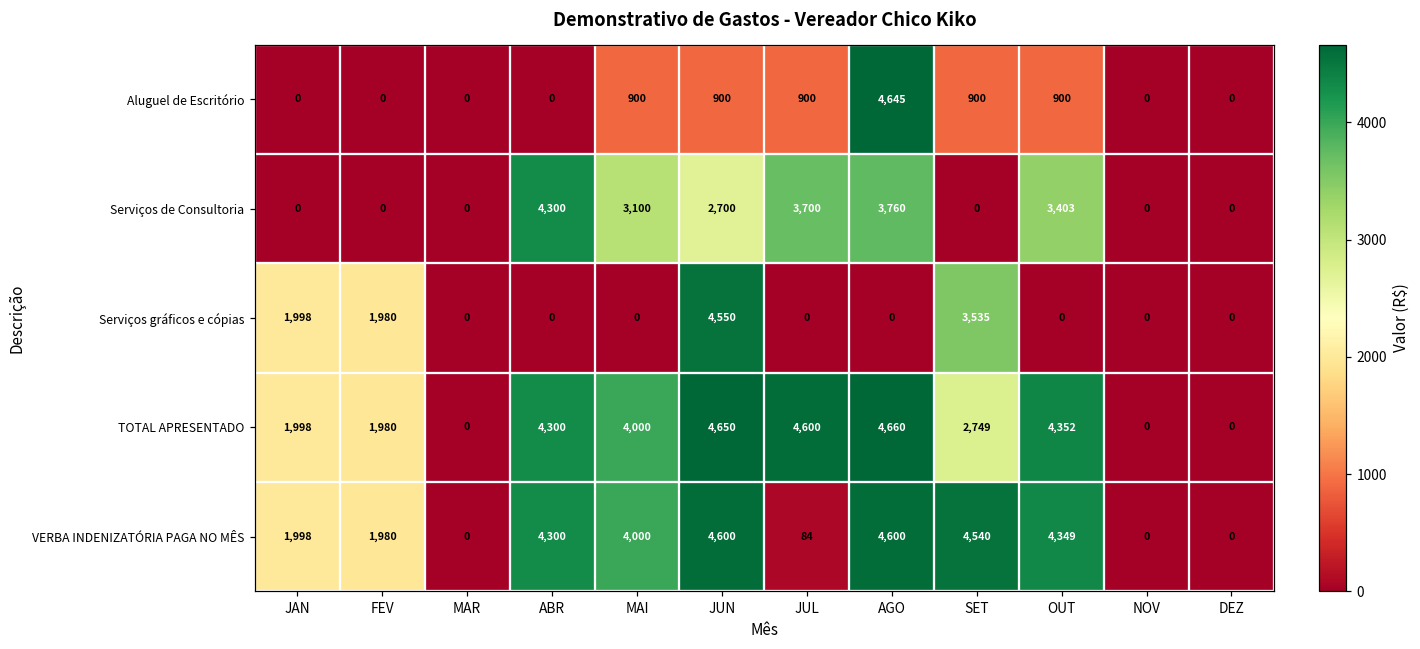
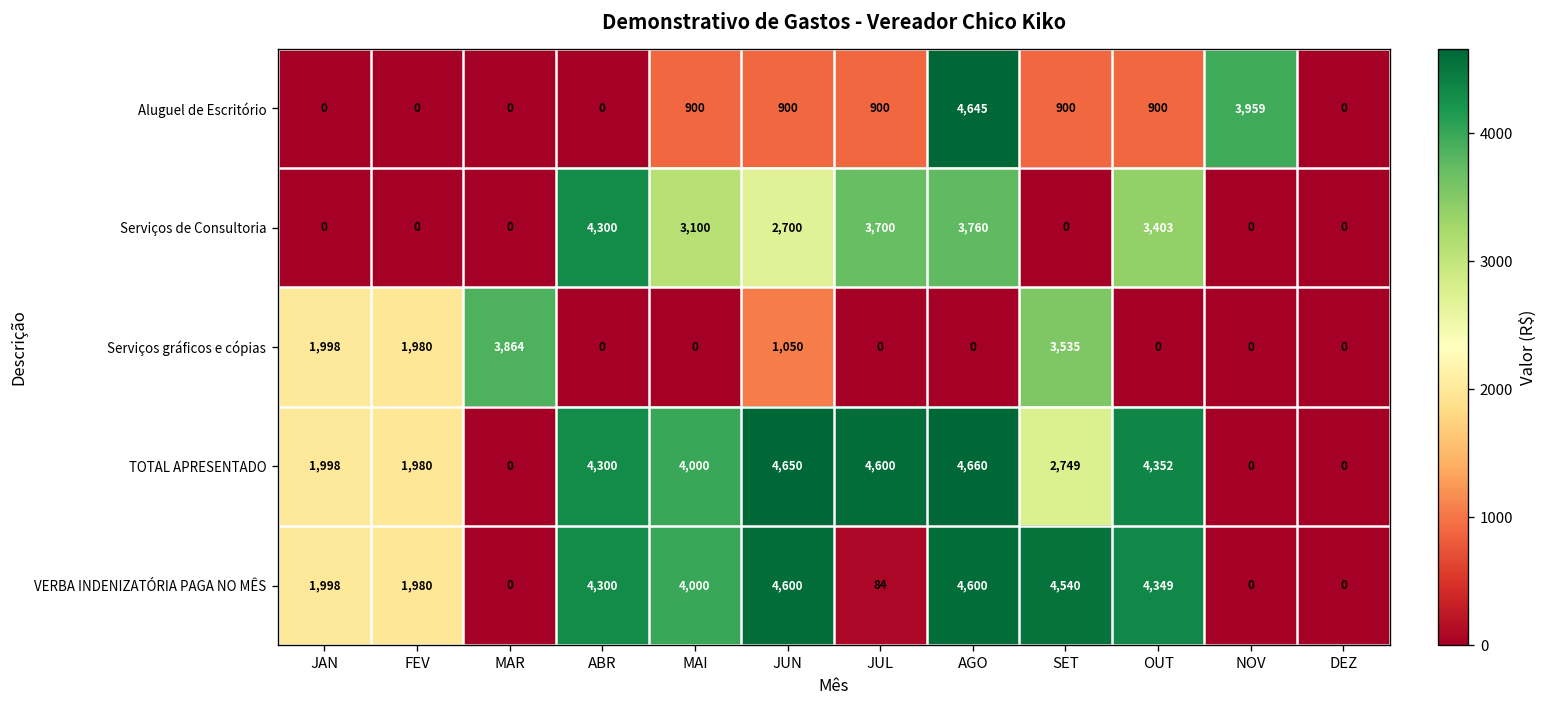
Aluguel de Escritório, NOV: 0 -> 3,959
Serviços gráficos e cópias, MAR: 0 -> 3,864
Serviços gráficos e cópias, JUN: 4,550 -> 1,050
